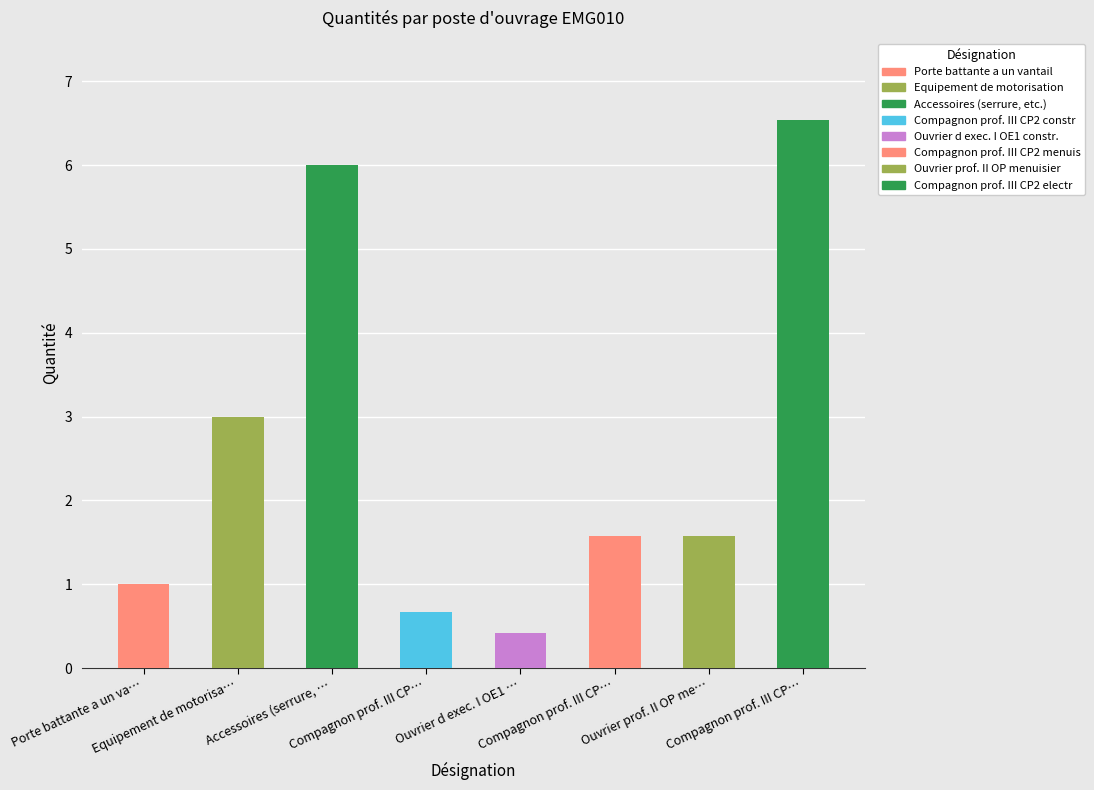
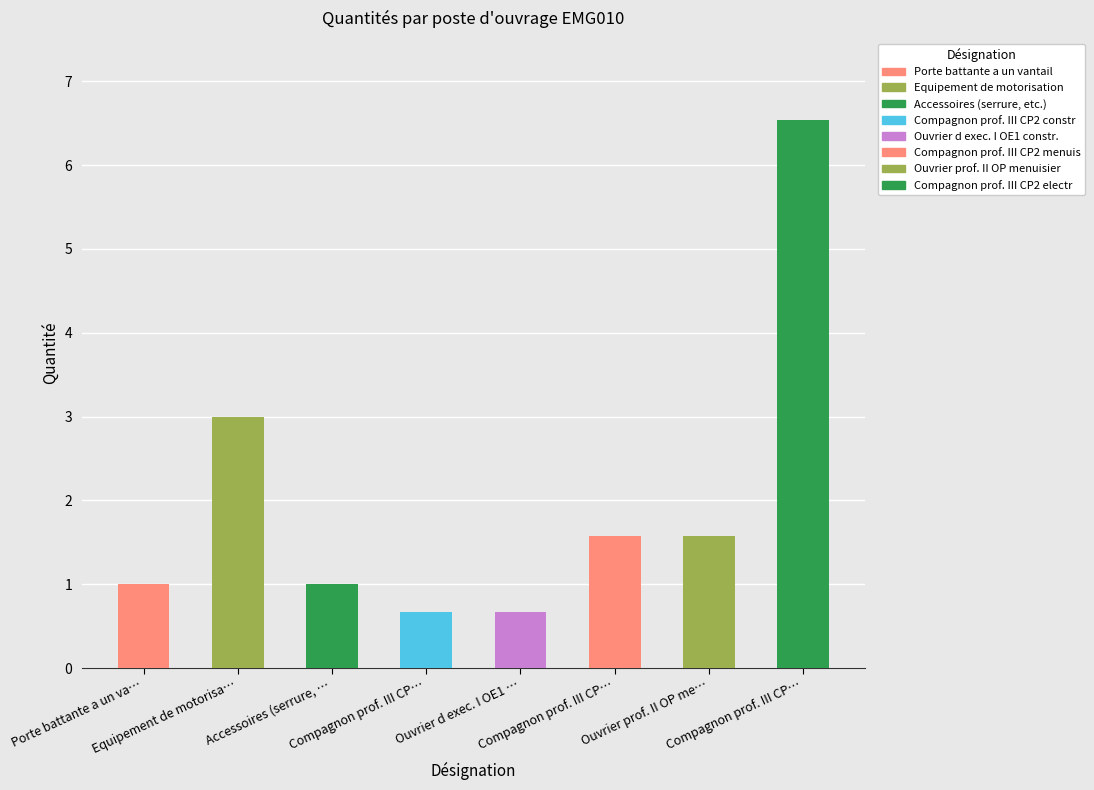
Accessoires (serrure, …: 6 -> 1
Ouvrier d exec. I OE1 …: 0.4 -> 0.7
